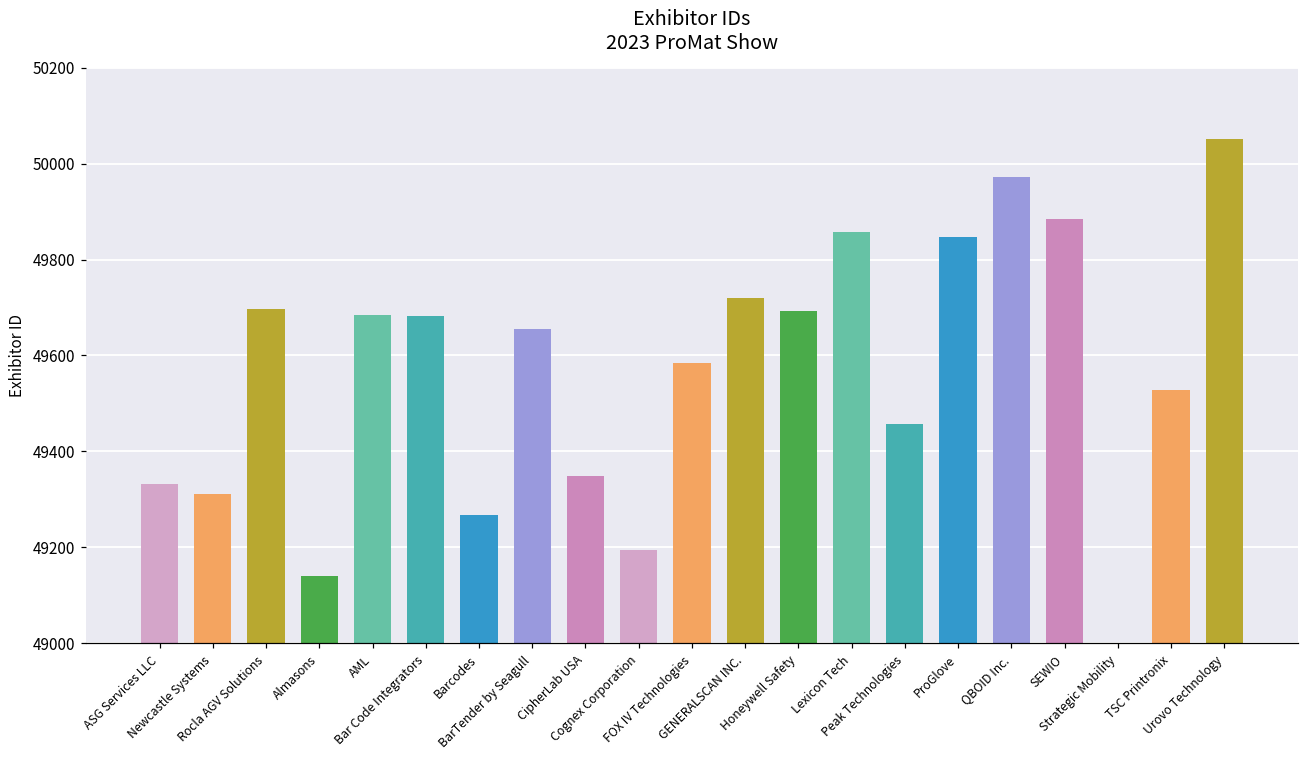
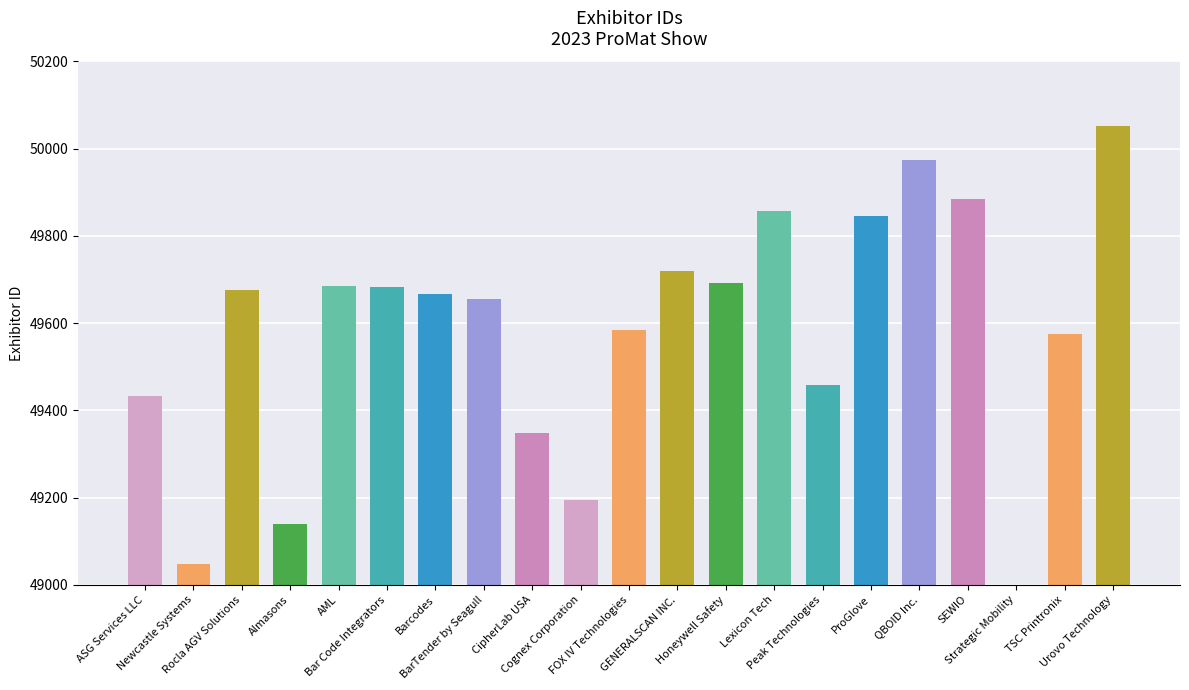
ASG Services LLC: 49330 -> 49430
Newcastle Systems: 49310 -> 49050
Rocla AGV Solutions: 49700 -> 49680
Barcodes: 49270 -> 49670
TSC Printronix: 49530 -> 49580
